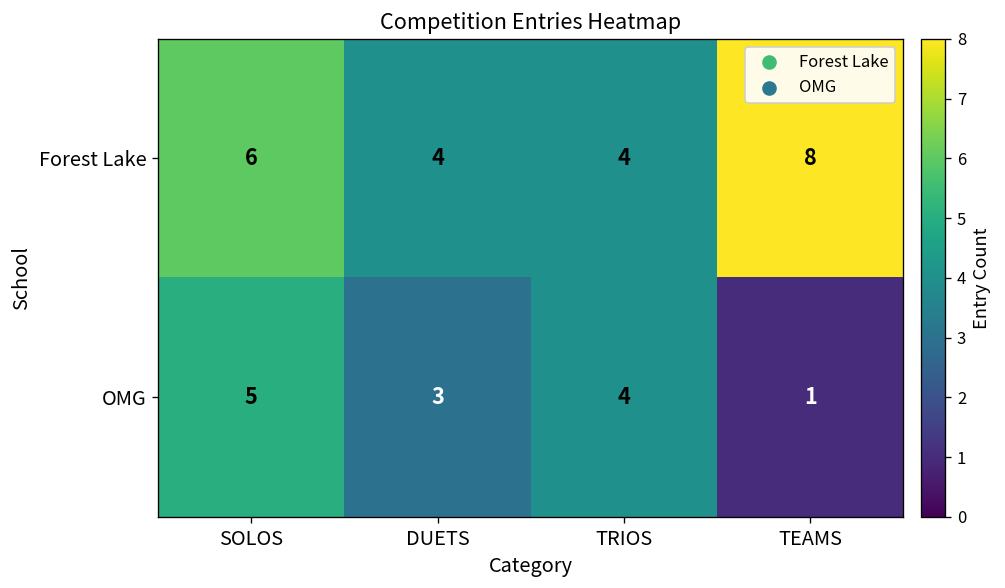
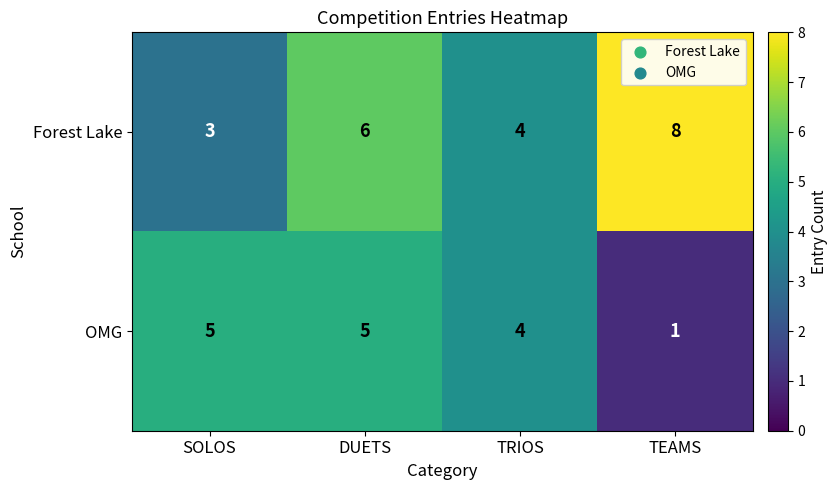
Forest Lake, SOLOS: 6 -> 3
Forest Lake, DUETS: 4 -> 6
OMG, DUETS: 3 -> 5
